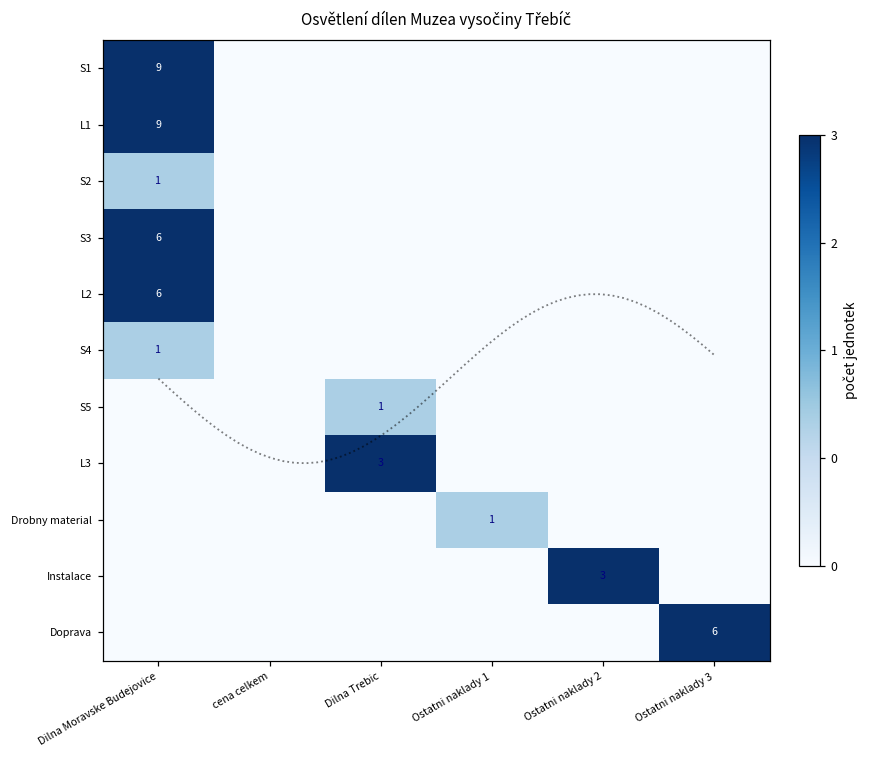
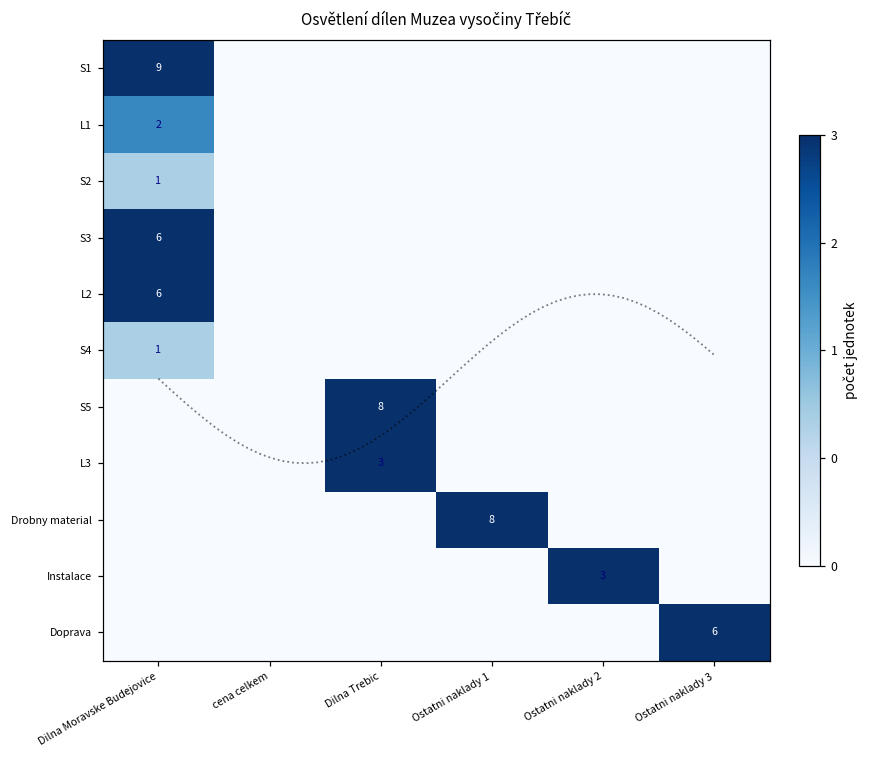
L1, Dilna Moravske Budejovice: 9 -> 2
S5, Dilna Trebic: 1 -> 8
Drobny material, Ostatni naklady 1: 1 -> 8
